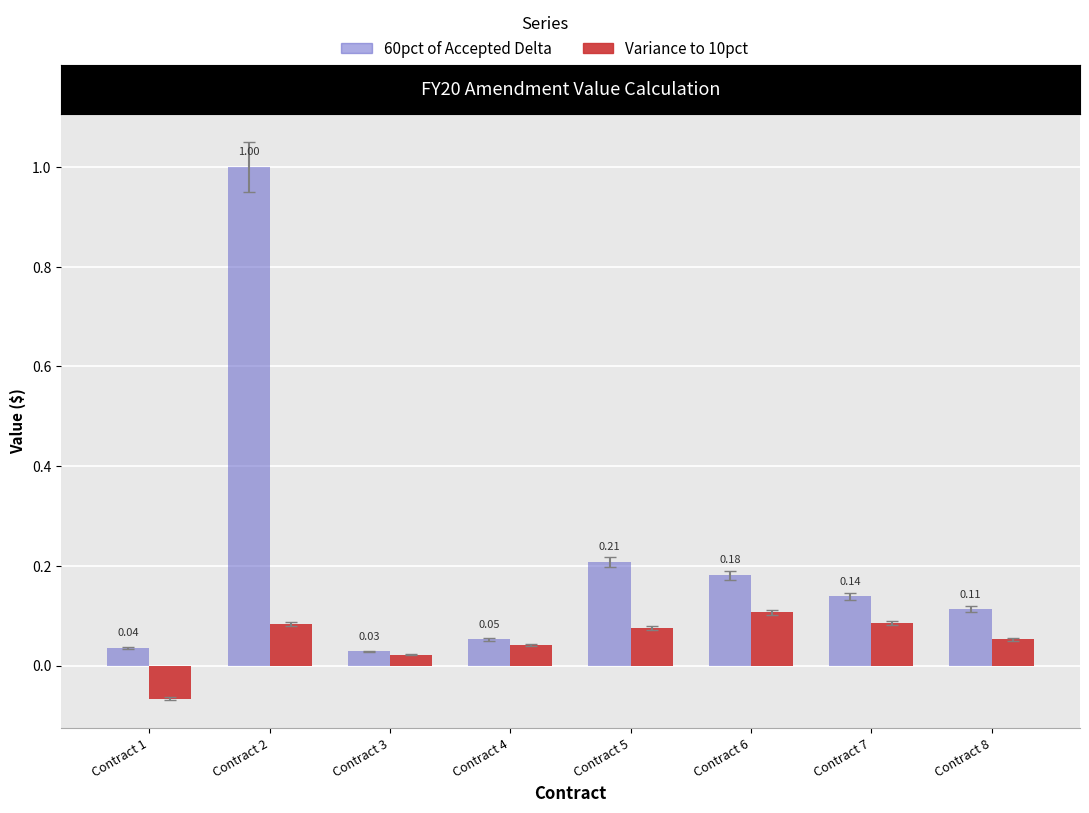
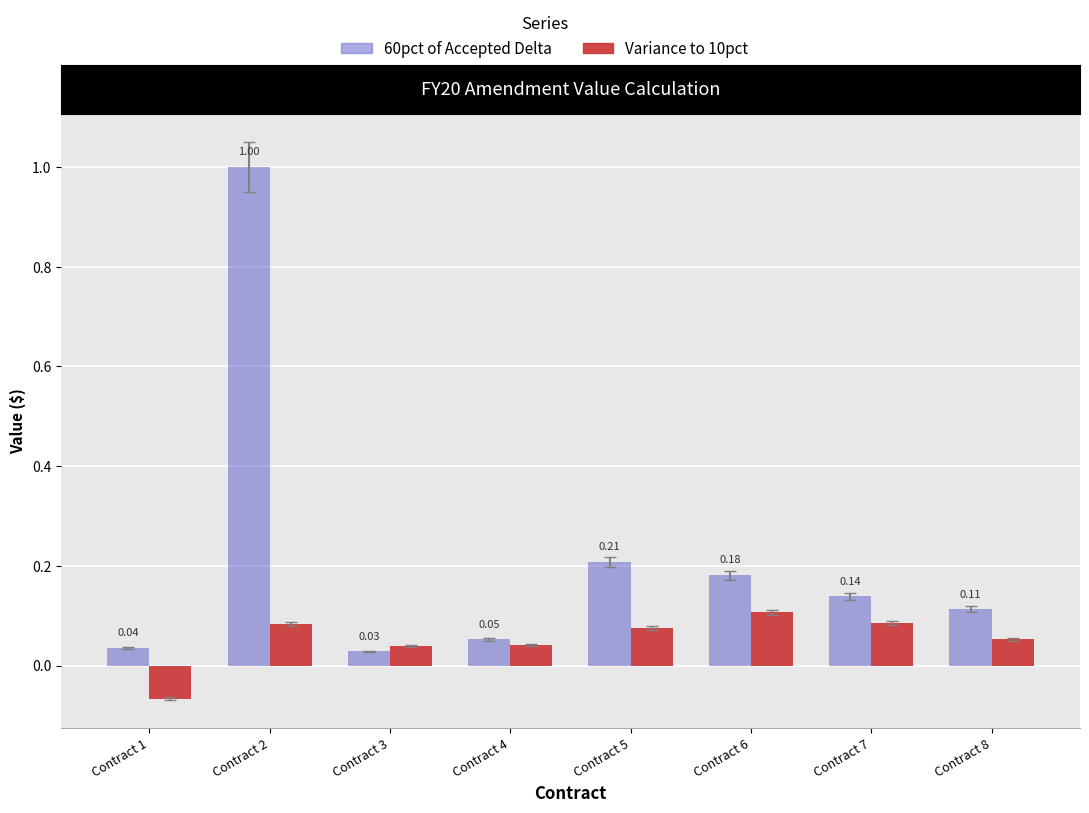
Variance to 10pct, Contract 3: 0.02 -> 0.04
